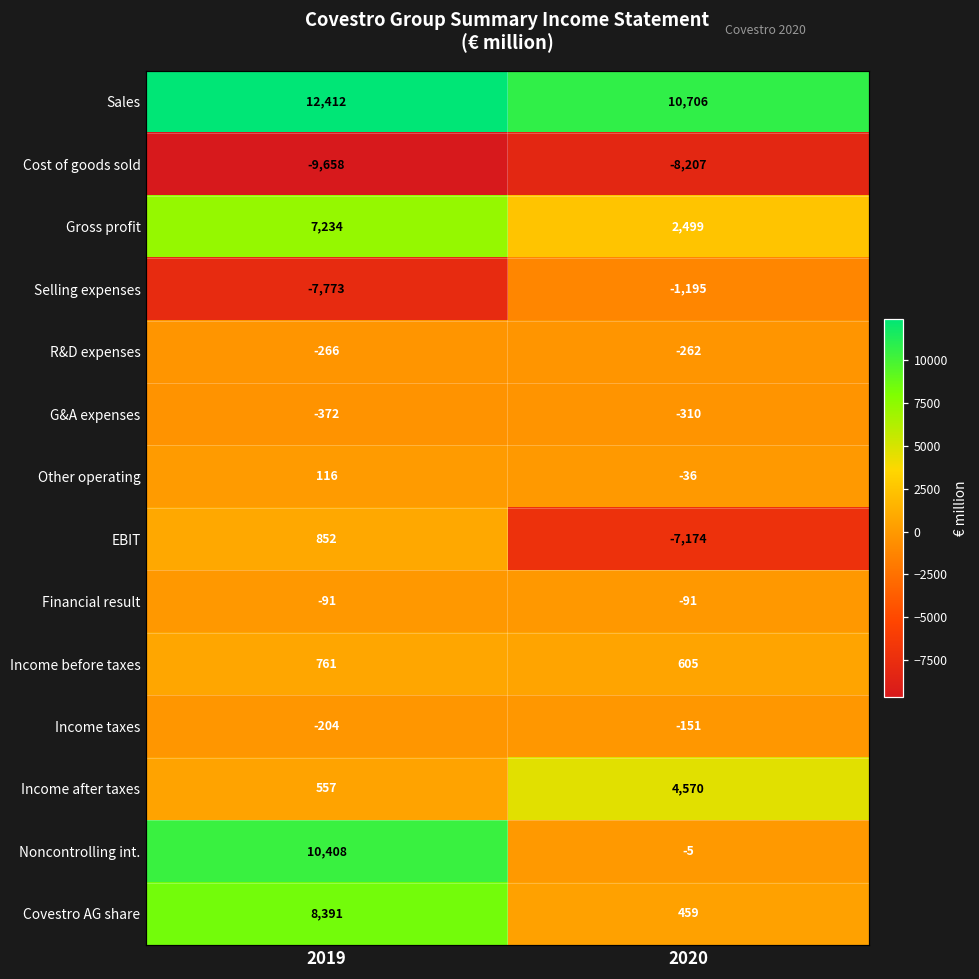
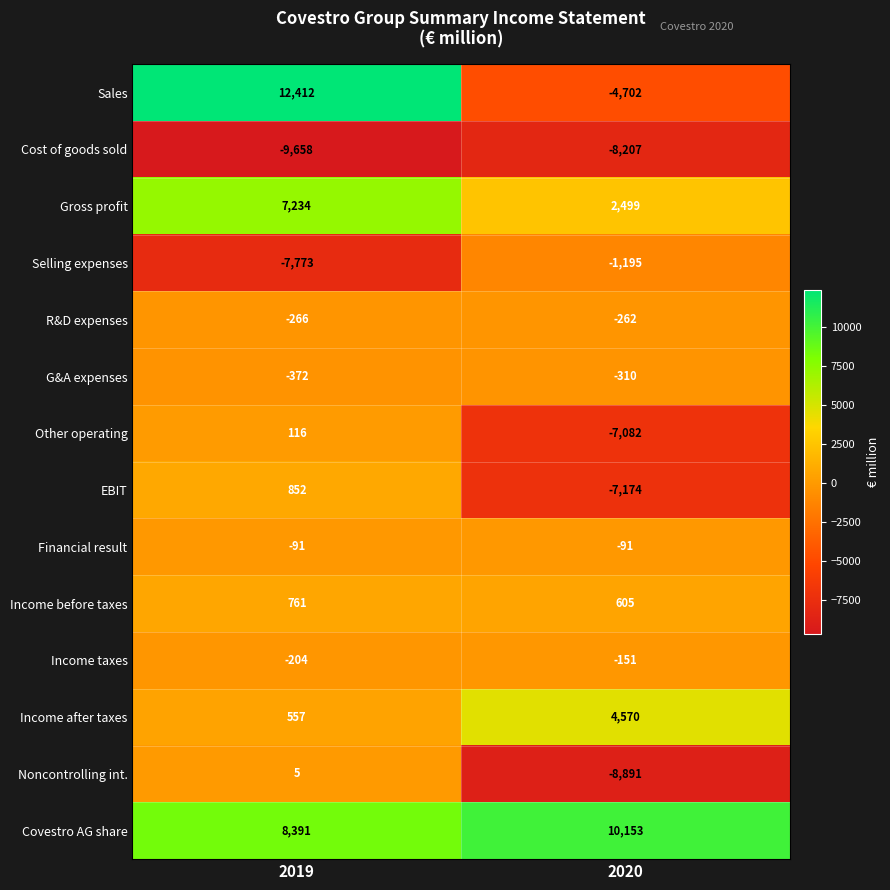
Sales, 2020: 10,706 -> -4,702
Other operating, 2020: -36 -> -7,082
Noncontrolling int., 2019: 10,408 -> 5
Noncontrolling int., 2020: -5 -> -8,891
Covestro AG share, 2020: 459 -> 10,153
